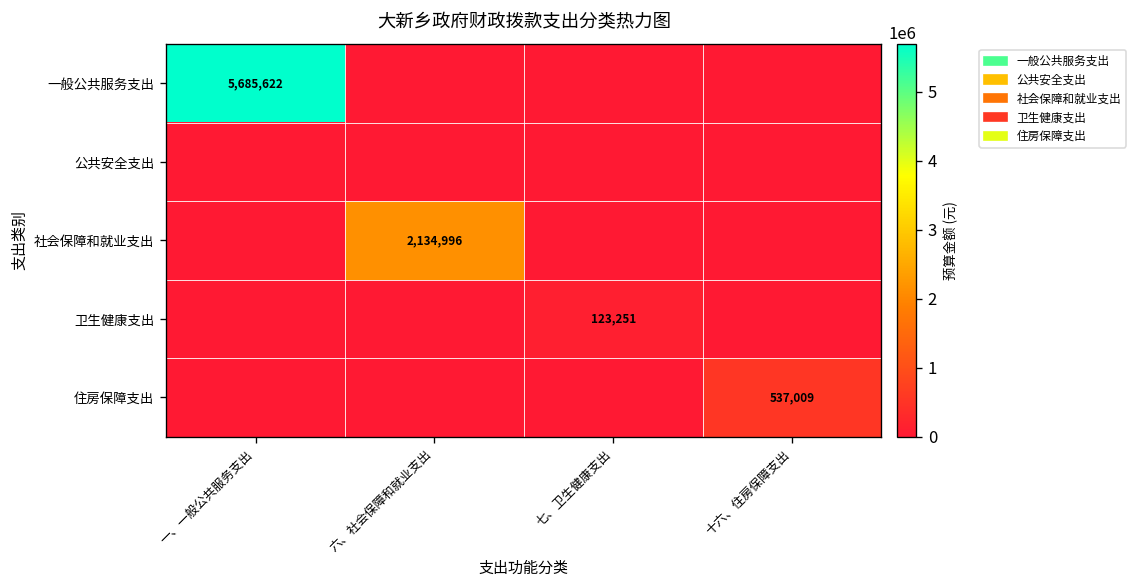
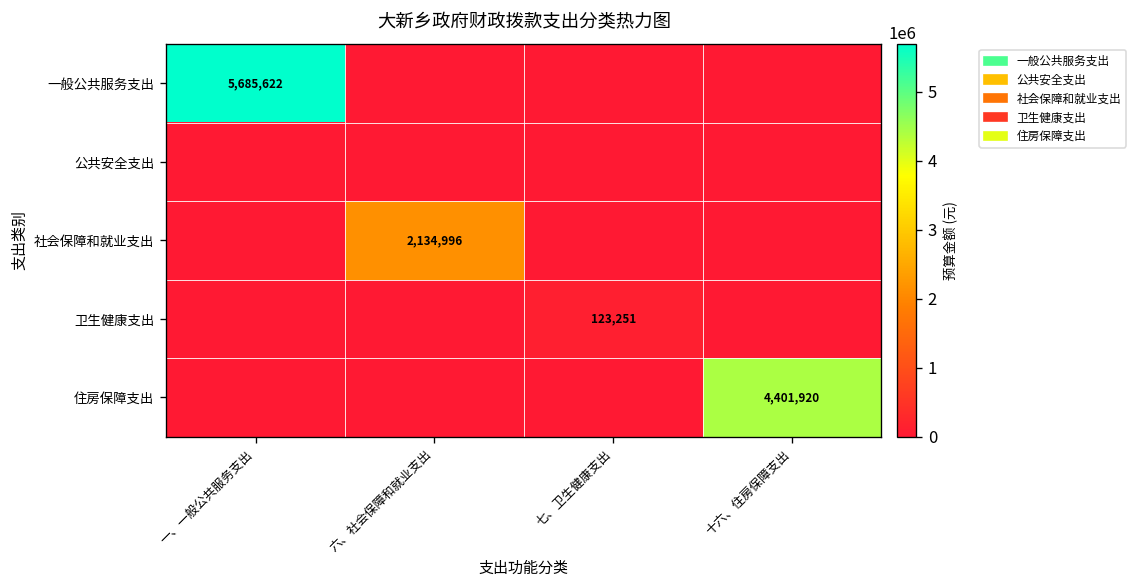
住房保障支出, 十六、住房保障支出: 537,009 -> 4,401,920
